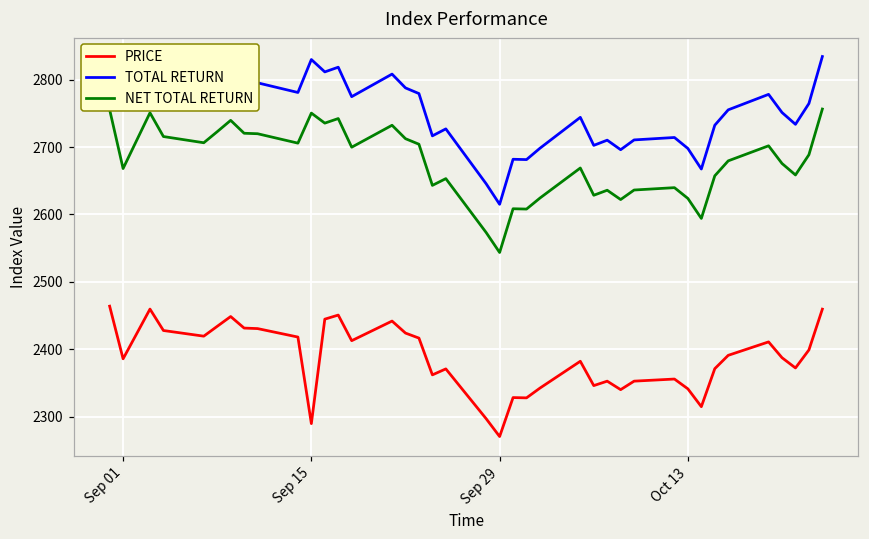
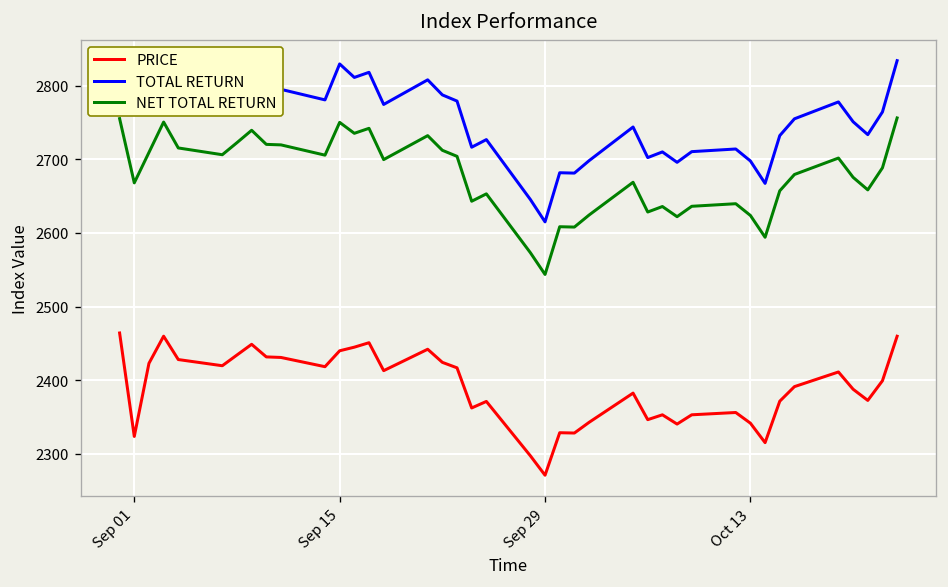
PRICE, Sep 01: 2390 -> 2320
PRICE, Sep 15: 2290 -> 2440
